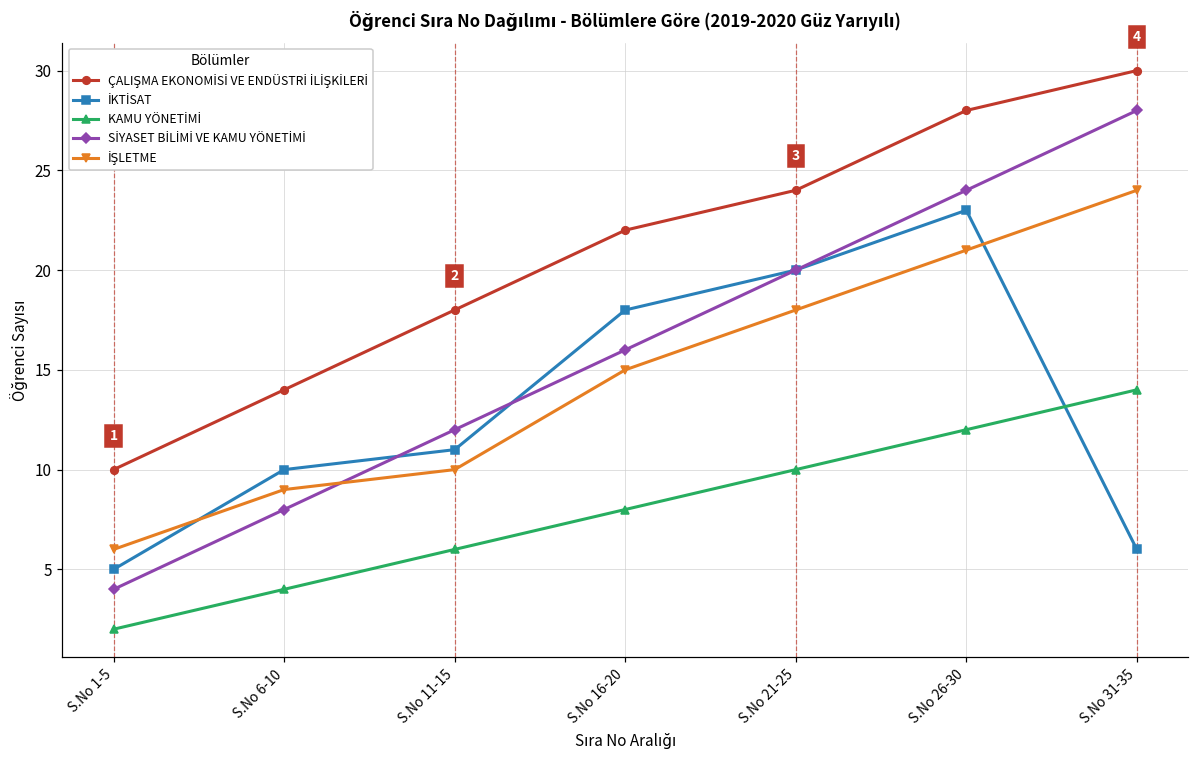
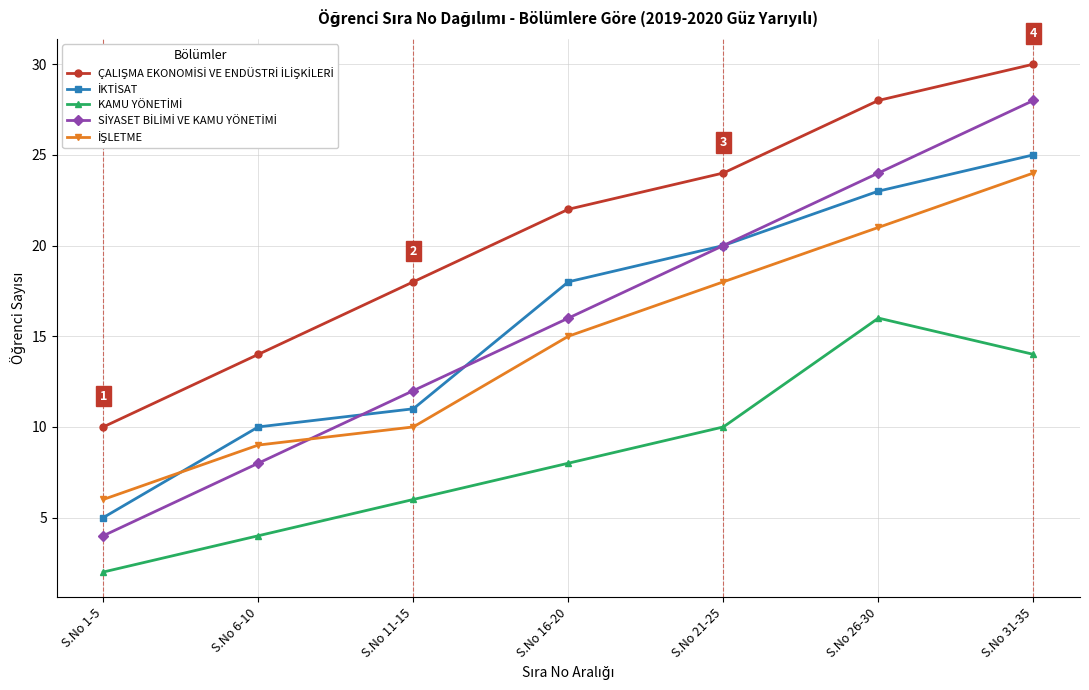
KAMU YÖNETİMİ, S.No 26-30: 12 -> 16
İKTİSAT, S.No 31-35: 6 -> 25
